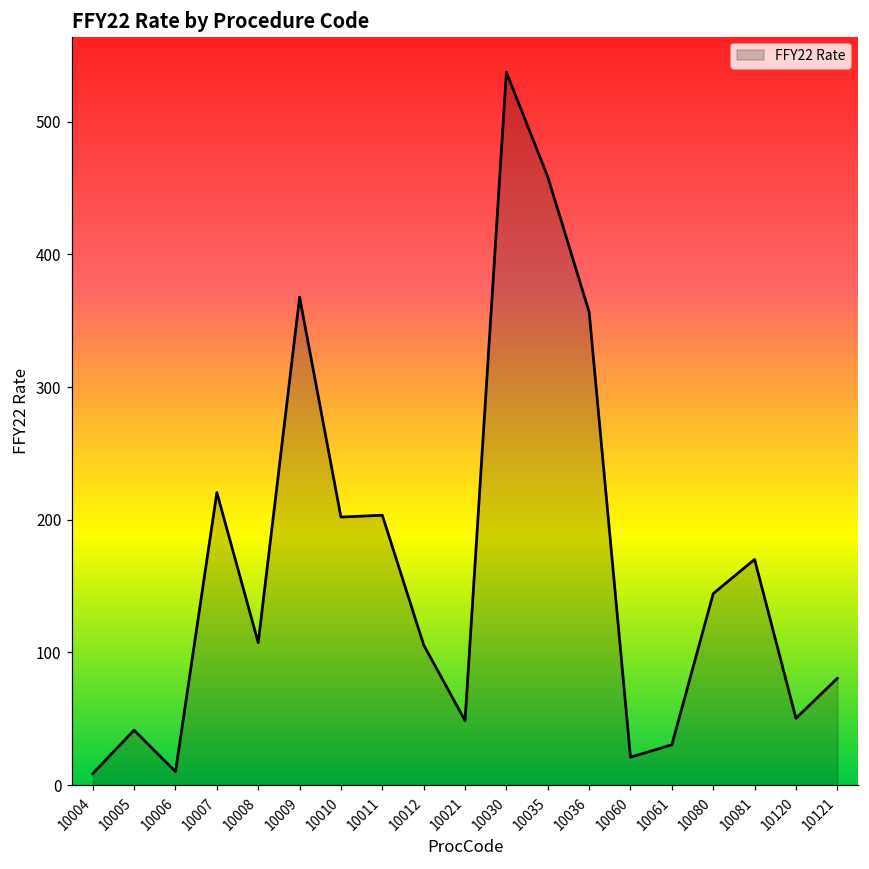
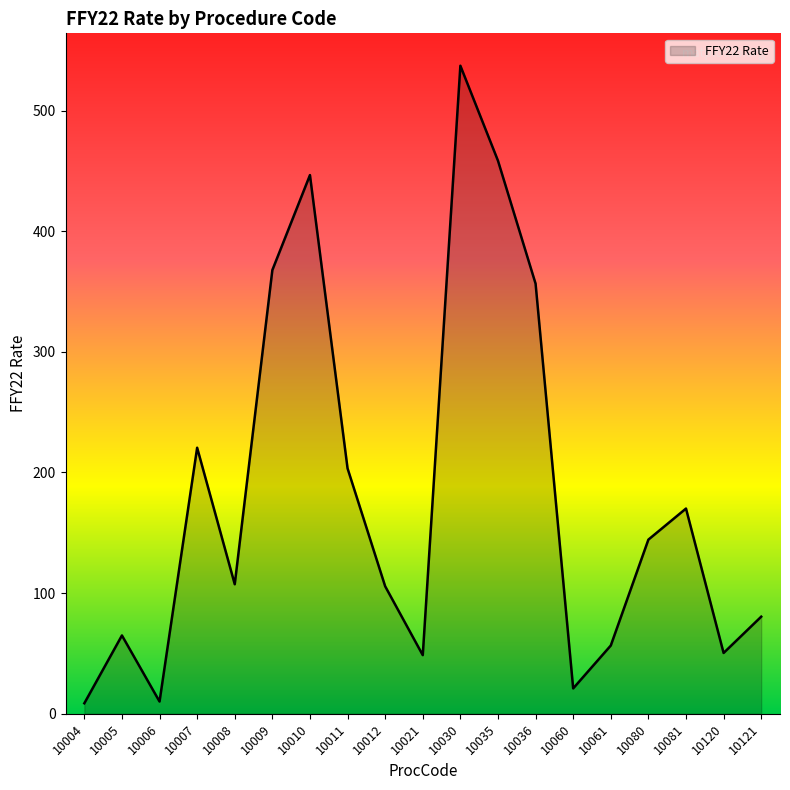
10005: 41 -> 65
10010: 202 -> 446
10061: 30 -> 57
